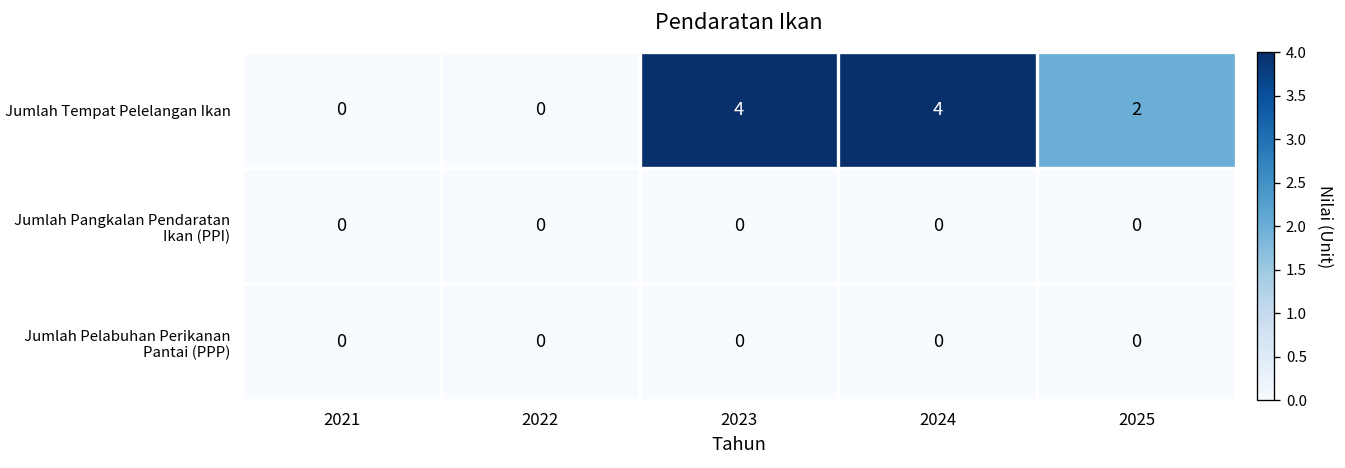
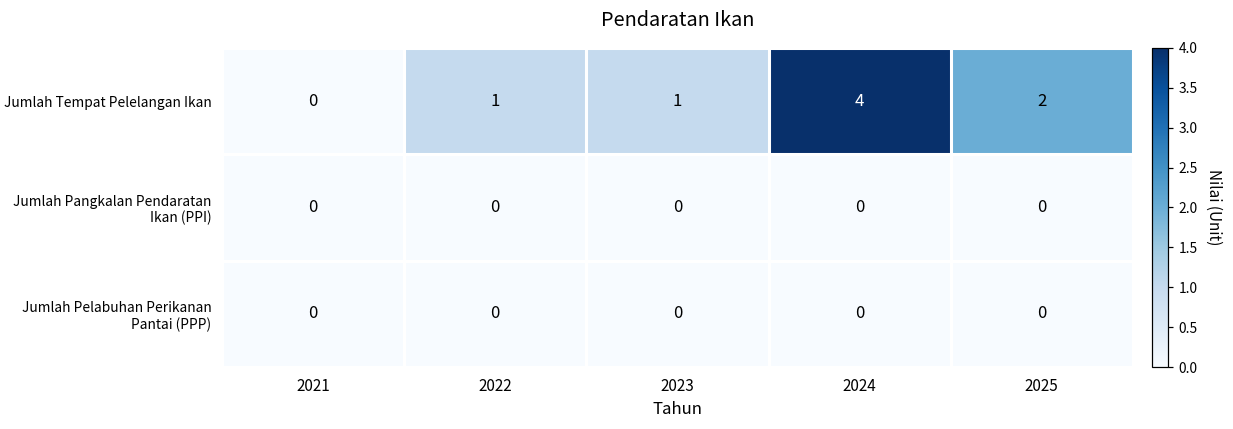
Jumlah Tempat Pelelangan Ikan, 2022: 0 -> 1
Jumlah Tempat Pelelangan Ikan, 2023: 4 -> 1
